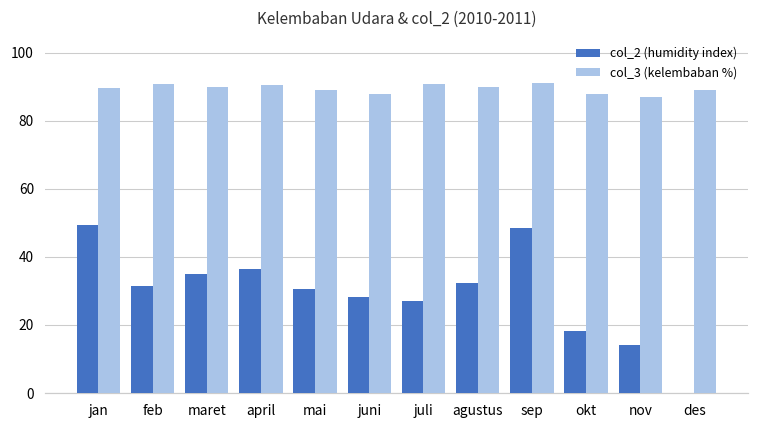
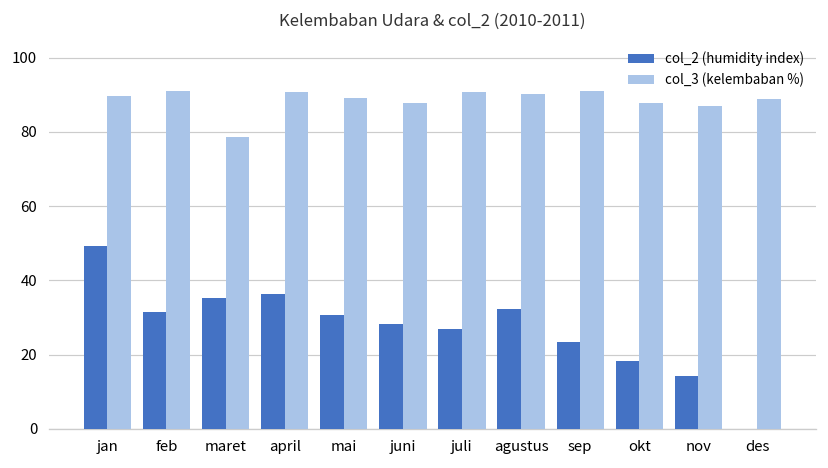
col_3 (kelembaban %), maret: 90 -> 79
col_2 (humidity index), sep: 49 -> 24
